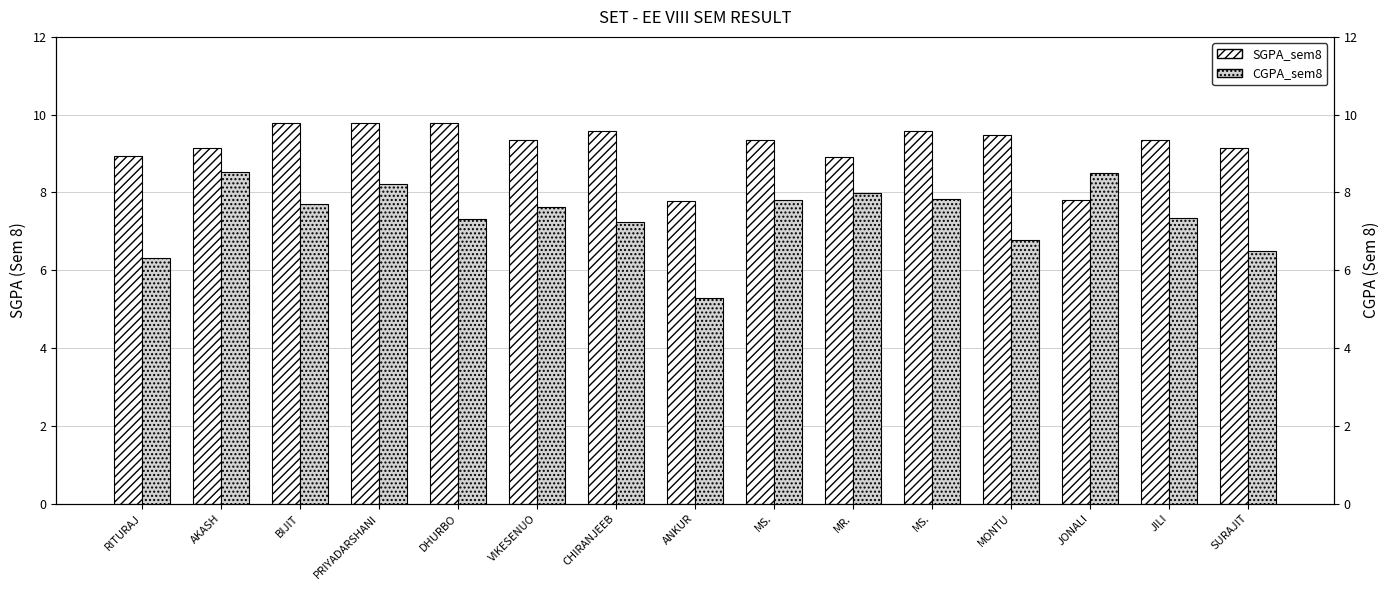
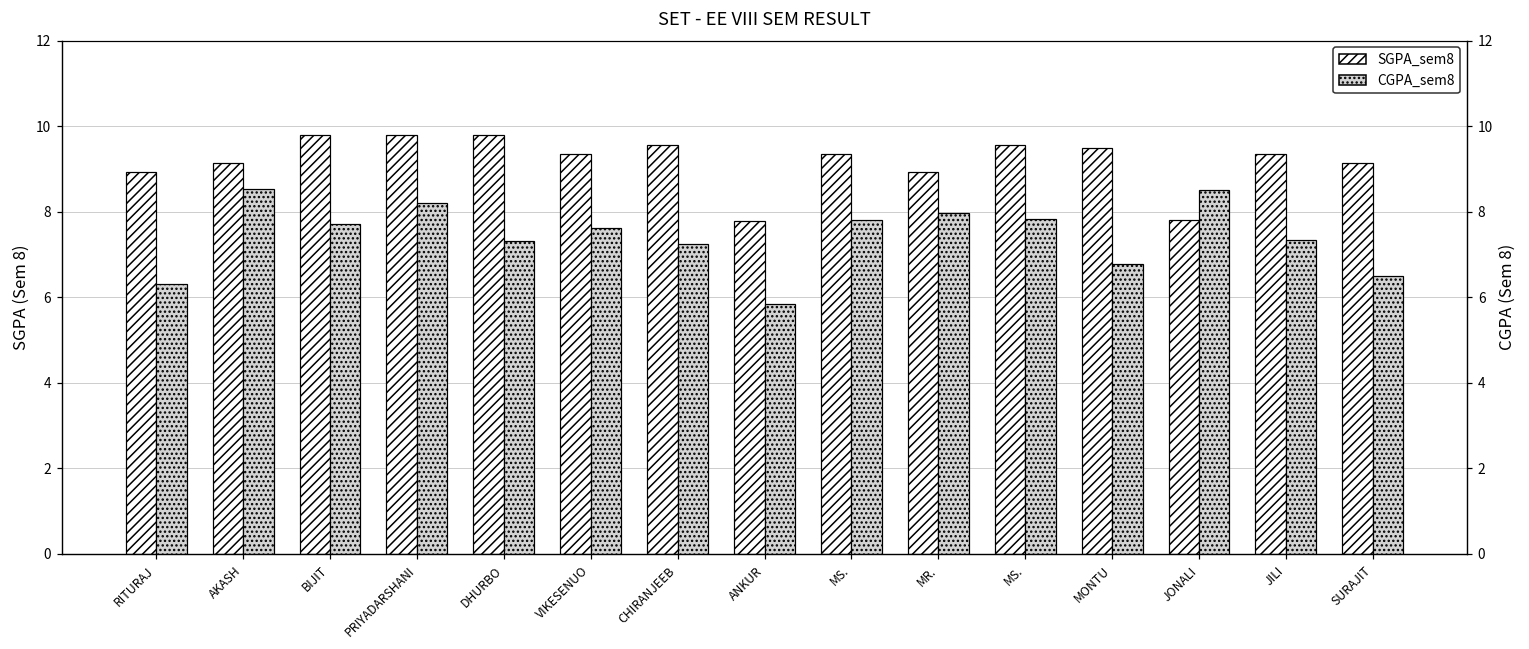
CGPA_sem8, ANKUR: 5.3 -> 5.8
